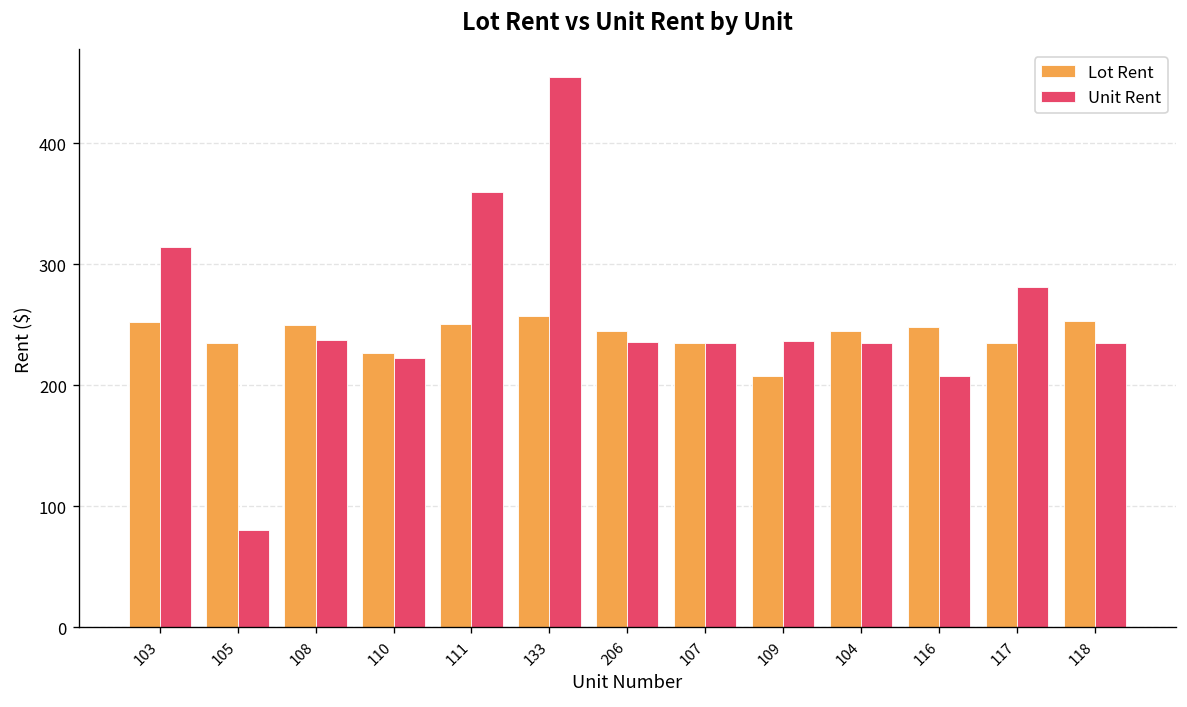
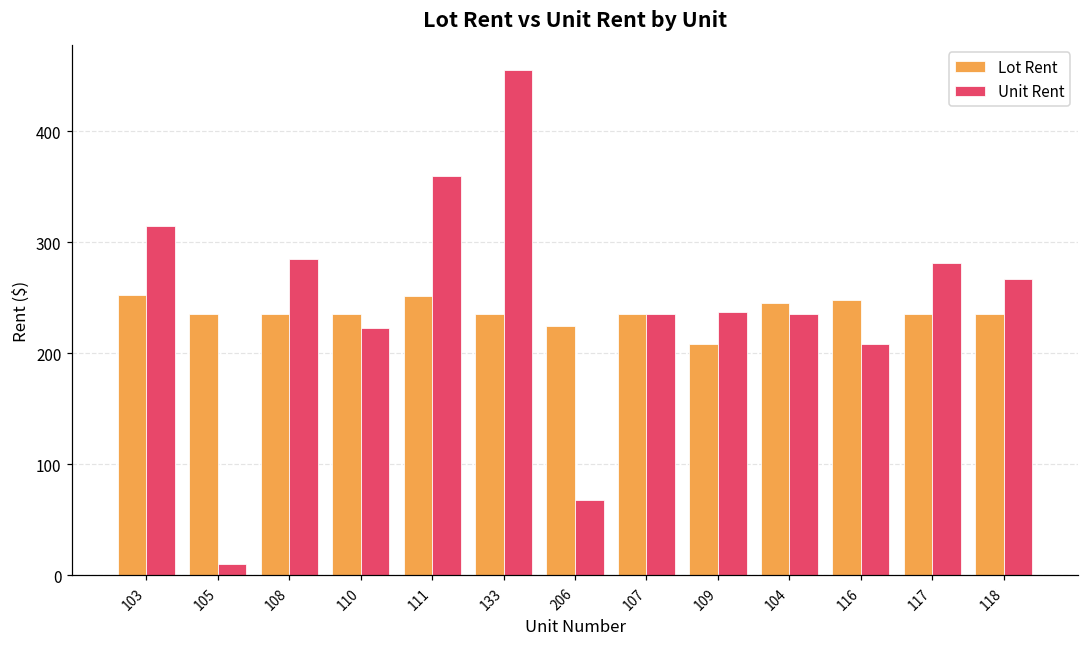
Unit Rent, 105: 80 -> 10
Lot Rent, 108: 250 -> 235
Unit Rent, 108: 238 -> 285
Lot Rent, 110: 227 -> 235
Lot Rent, 133: 257 -> 235
Lot Rent, 206: 245 -> 224
Unit Rent, 206: 236 -> 67
Lot Rent, 118: 253 -> 235
Unit Rent, 118: 235 -> 267
